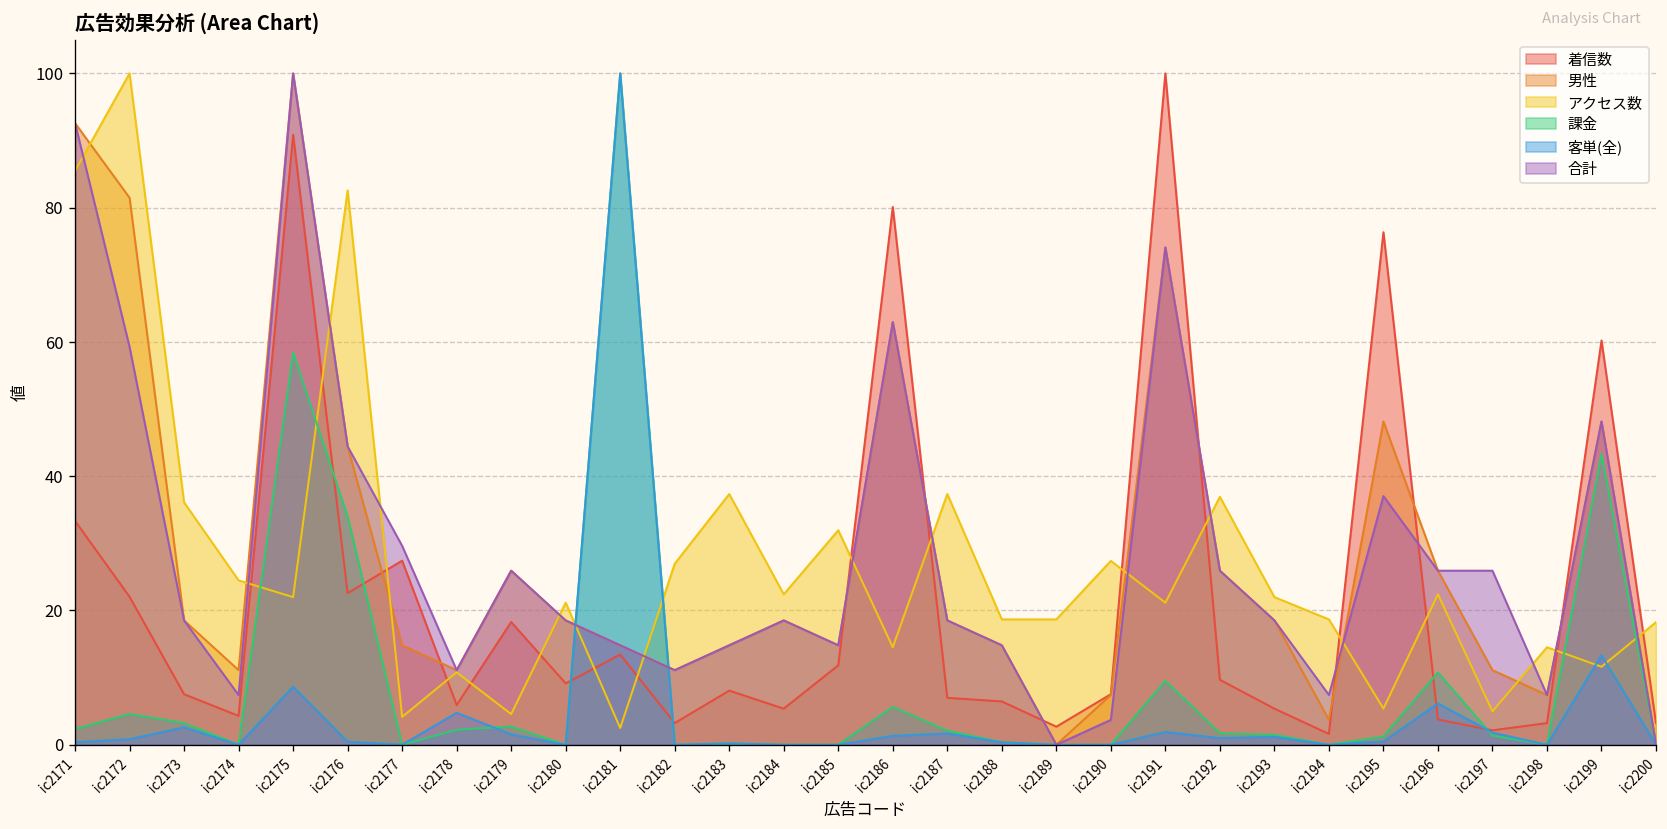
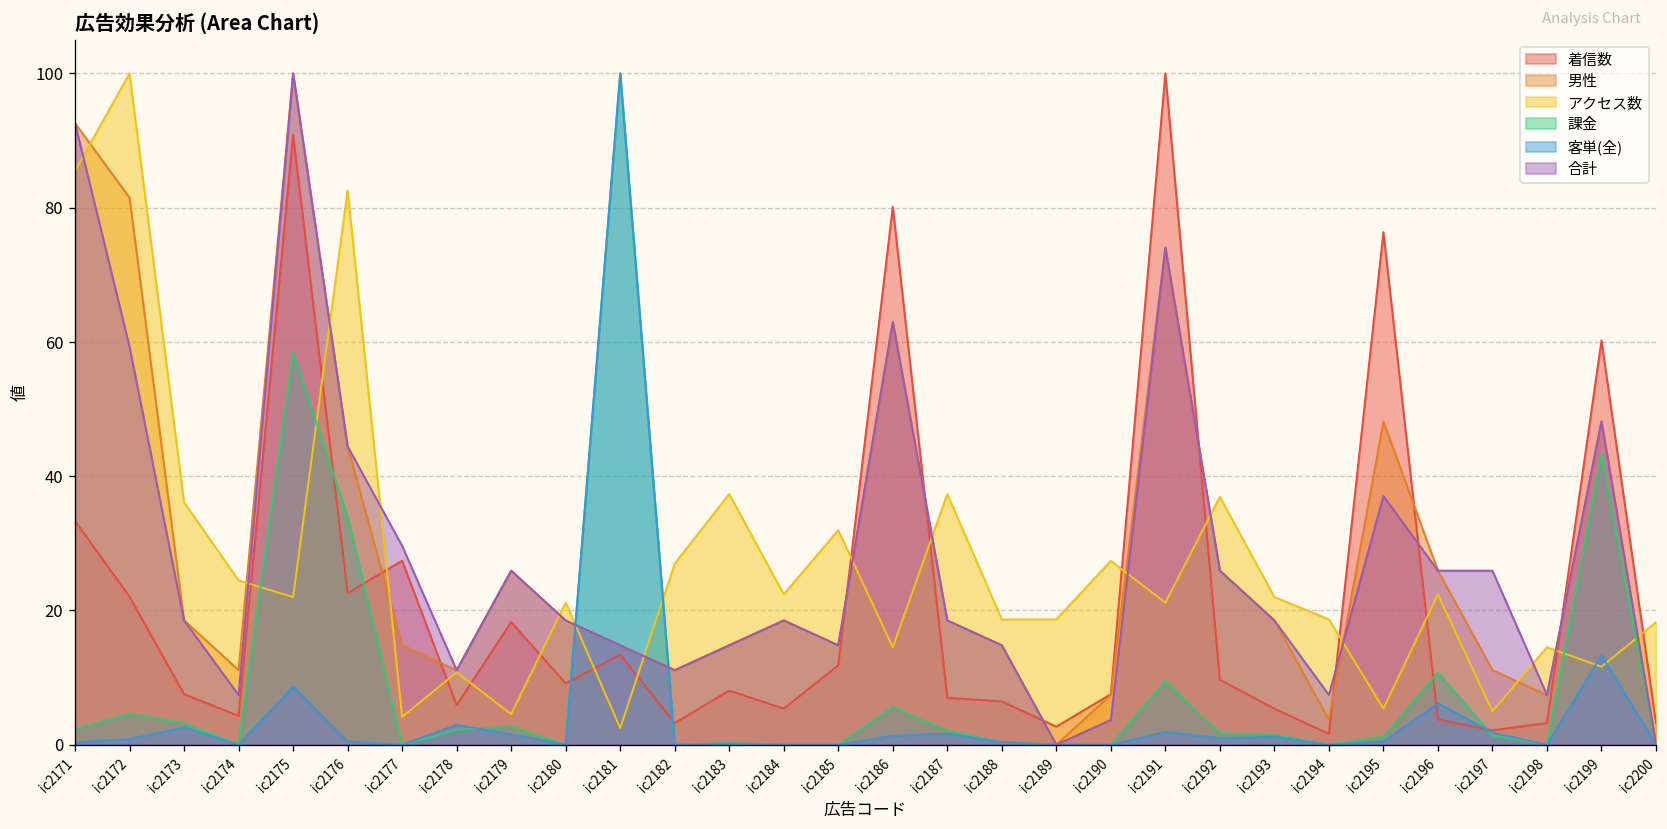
客単(全), ic2178: 5 -> 3
